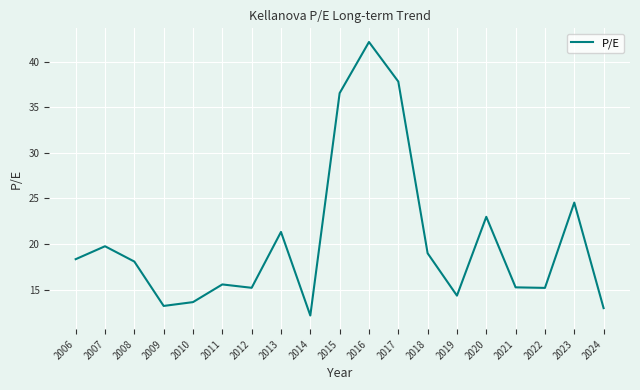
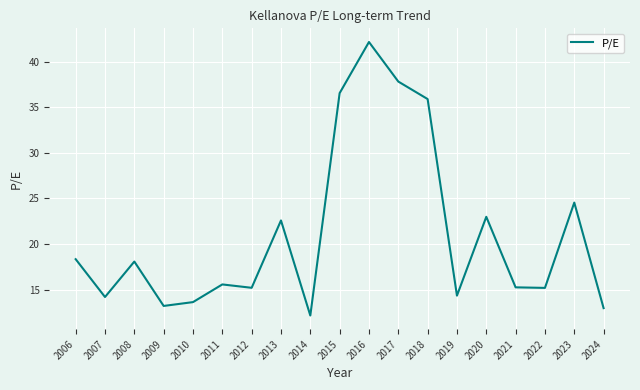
2007: 20 -> 14
2013: 21 -> 23
2018: 19 -> 36
